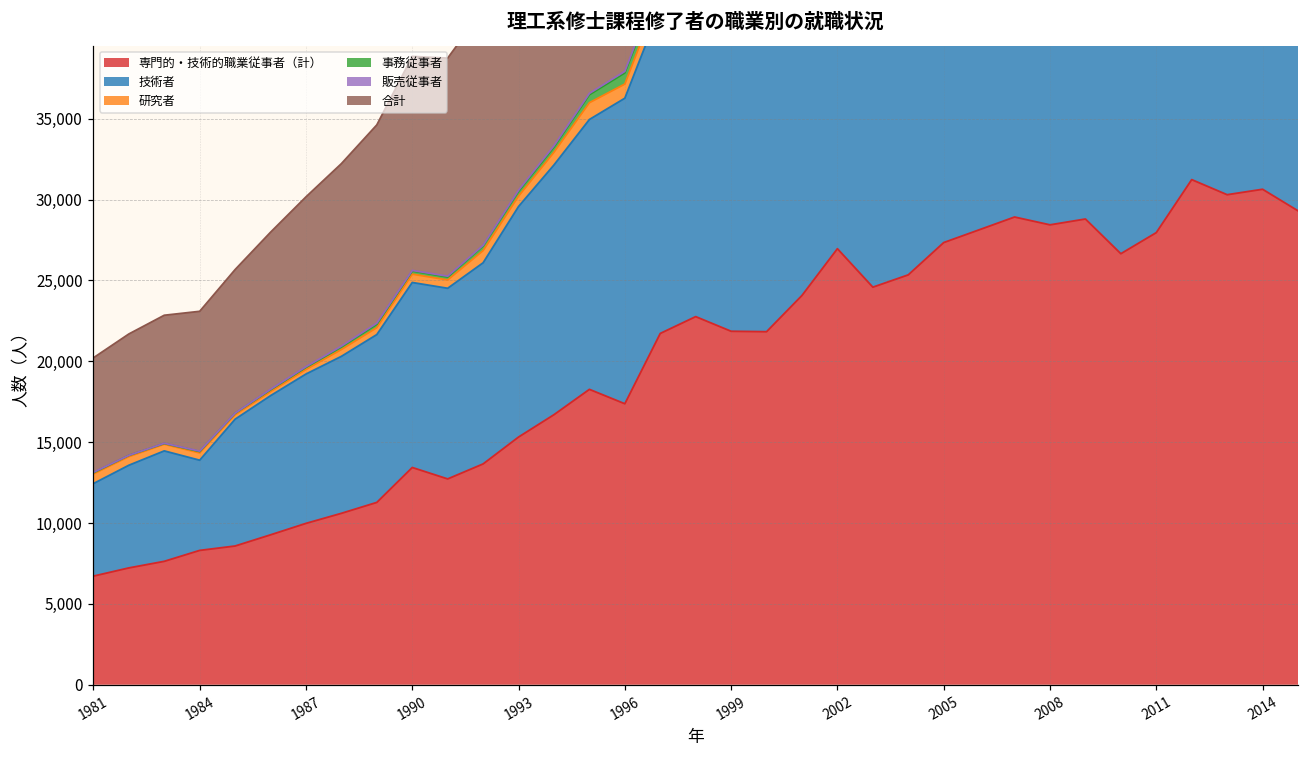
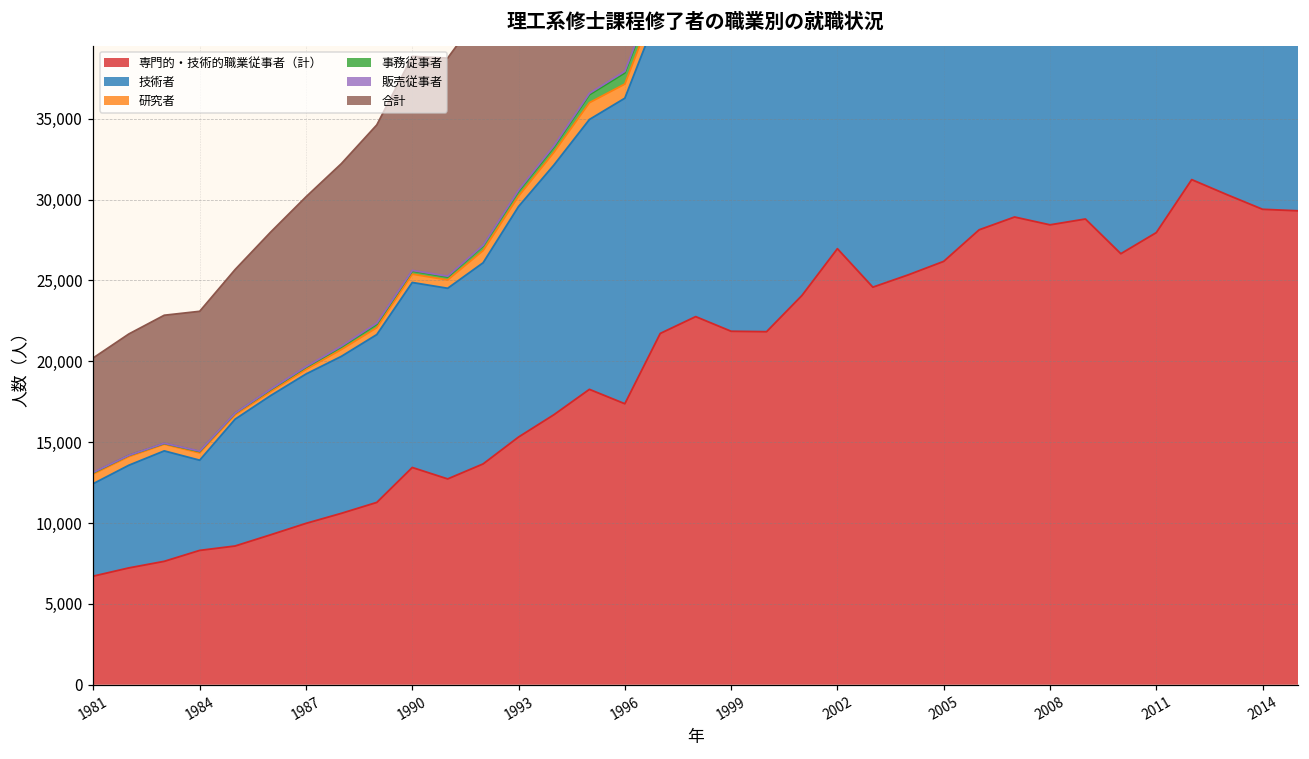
専門的・技術的職業従事者（計）, 2005: 27,300 -> 26,200
専門的・技術的職業従事者（計）, 2014: 30,600 -> 29,400
